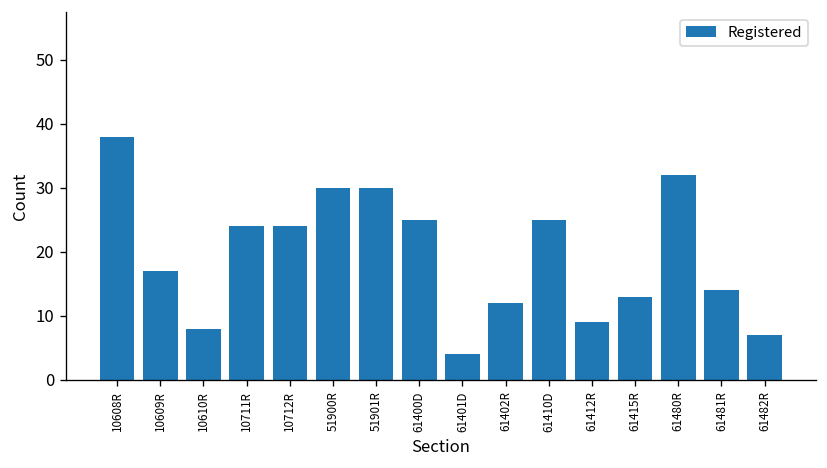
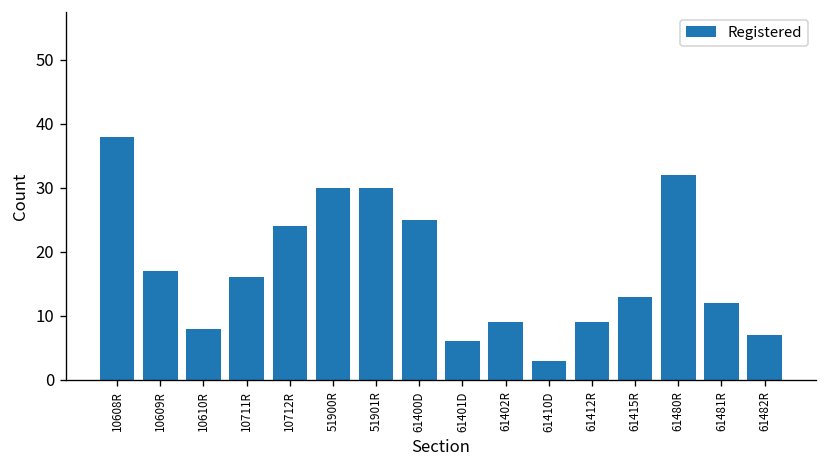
10711R: 24 -> 16
61401D: 4 -> 6
61402R: 12 -> 9
61410D: 25 -> 3
61481R: 14 -> 12
